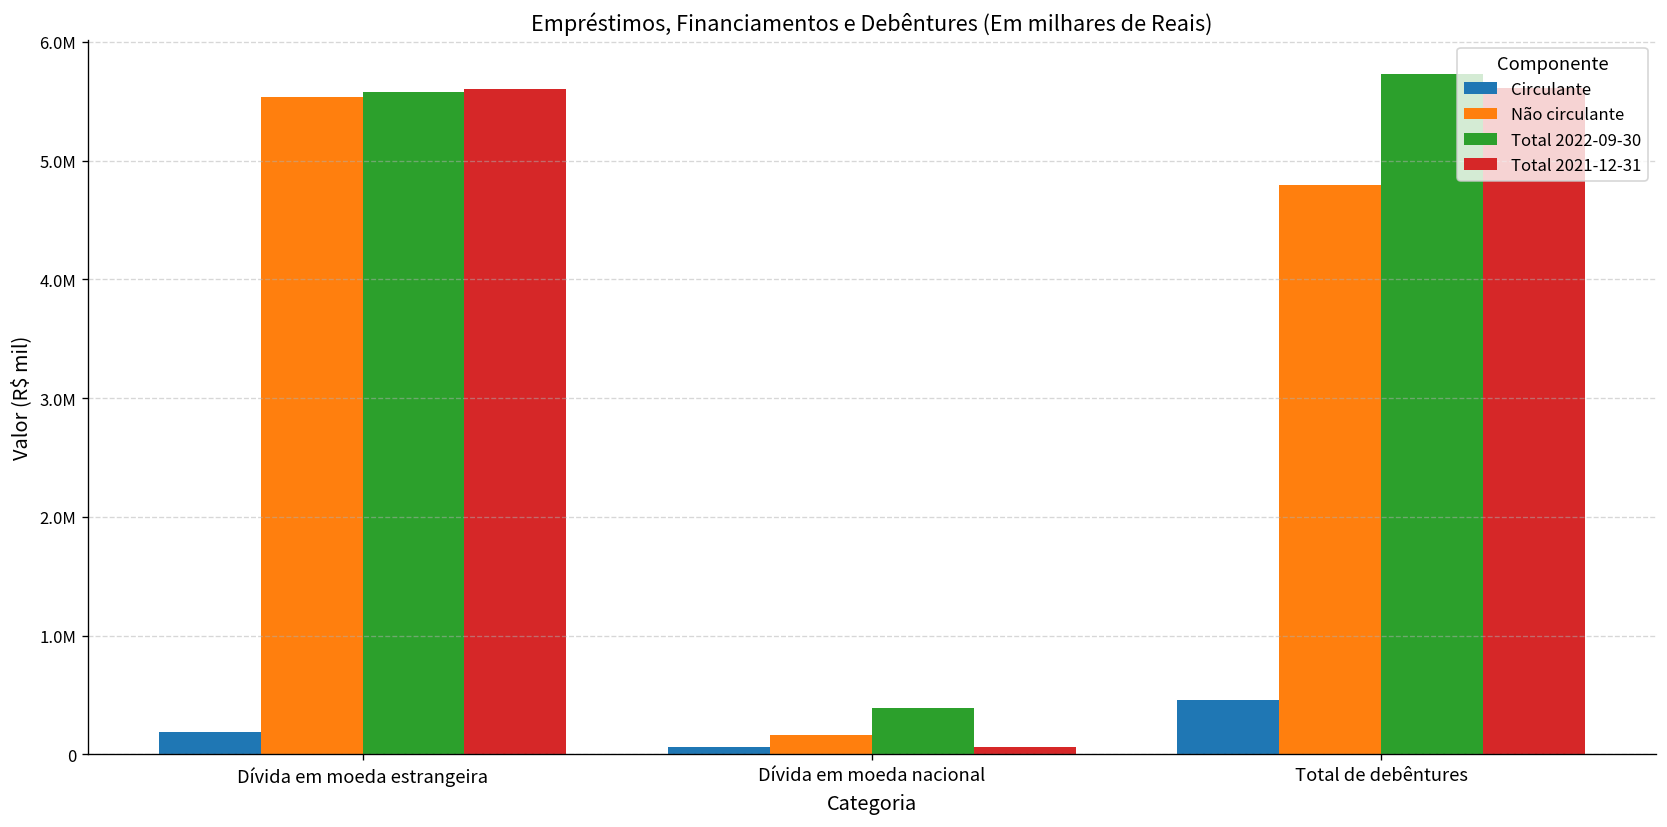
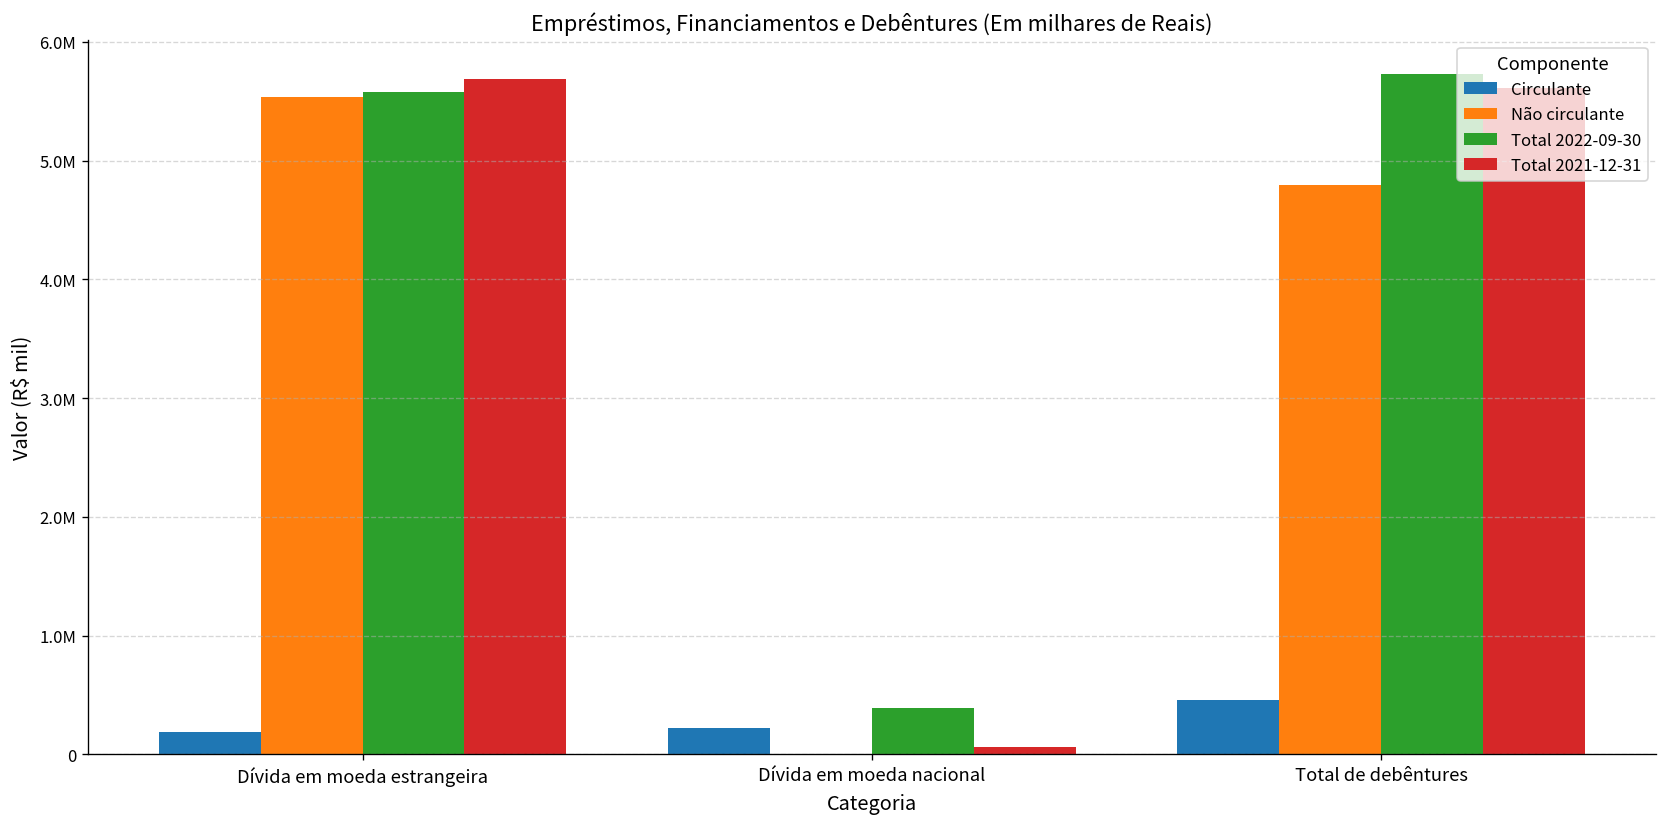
Total 2021-12-31, Dívida em moeda estrangeira: 5600000 -> 5700000
Circulante, Dívida em moeda nacional: 100000 -> 200000
Não circulante, Dívida em moeda nacional: 200000 -> 0
